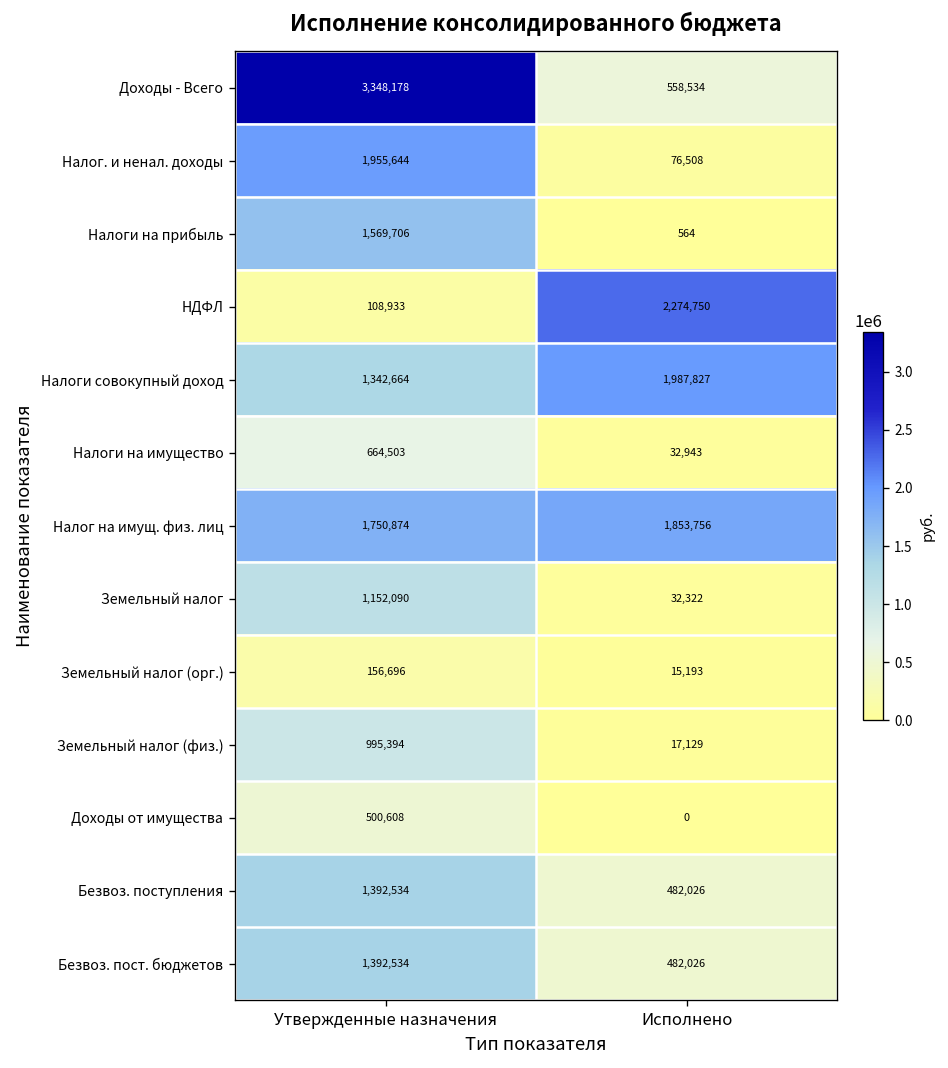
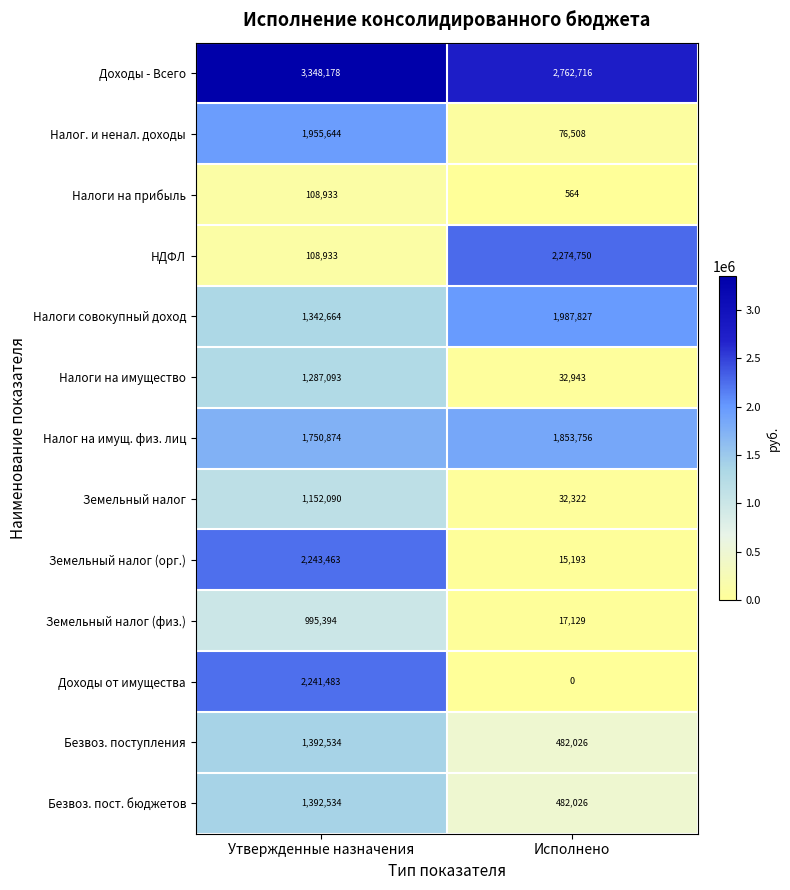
Доходы - Всего, Исполнено: 558,534 -> 2,762,716
Налоги на прибыль, Утвержденные назначения: 1,569,706 -> 108,933
Налоги на имущество, Утвержденные назначения: 664,503 -> 1,287,093
Земельный налог (орг.), Утвержденные назначения: 156,696 -> 2,243,463
Доходы от имущества, Утвержденные назначения: 500,608 -> 2,241,483
